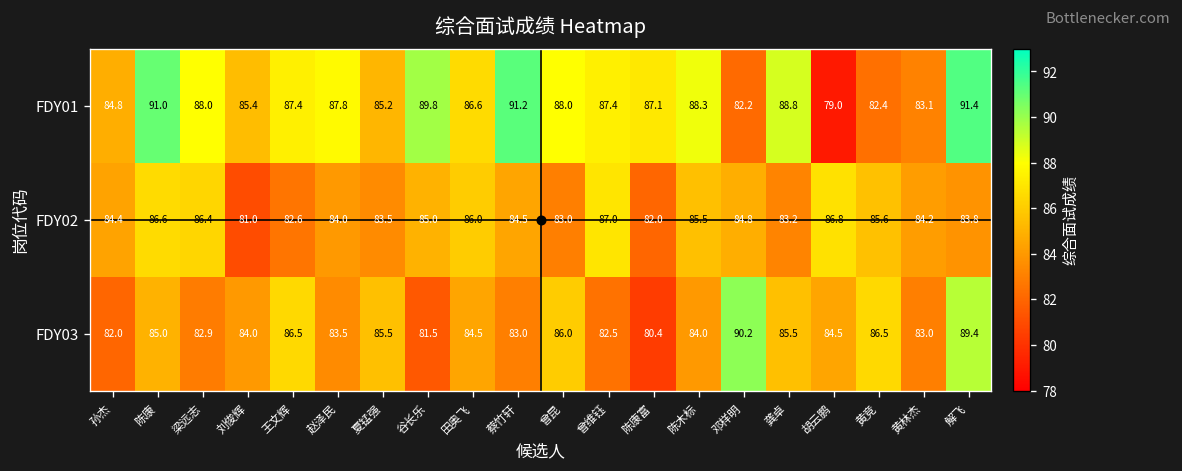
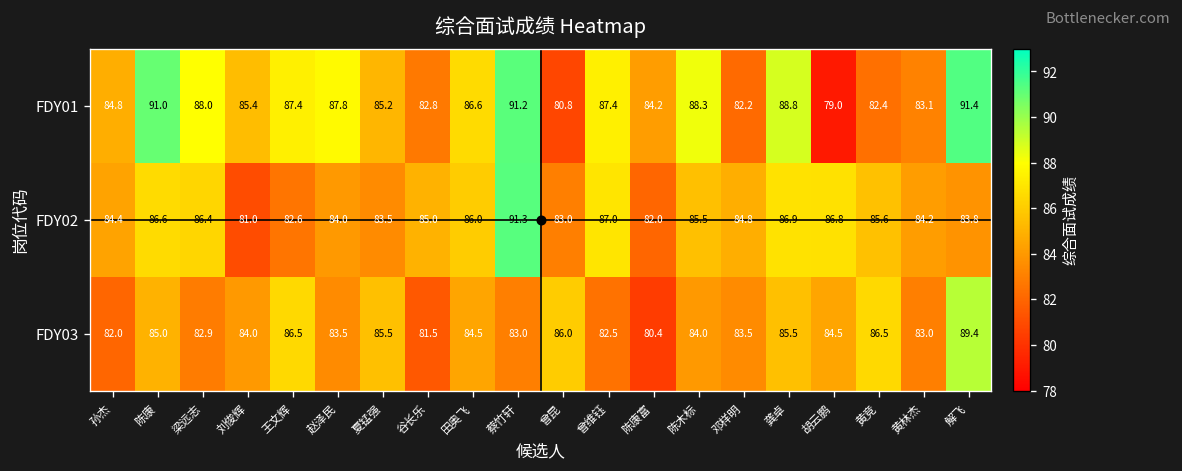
FDY01, 谷长乐: 89.8 -> 82.8
FDY01, 曾昆: 88.0 -> 80.8
FDY01, 陈康富: 87.1 -> 84.2
FDY02, 蔡竹轩: 84.5 -> 91.3
FDY02, 龚卓: 83.2 -> 86.9
FDY03, 邓样明: 90.2 -> 83.5
